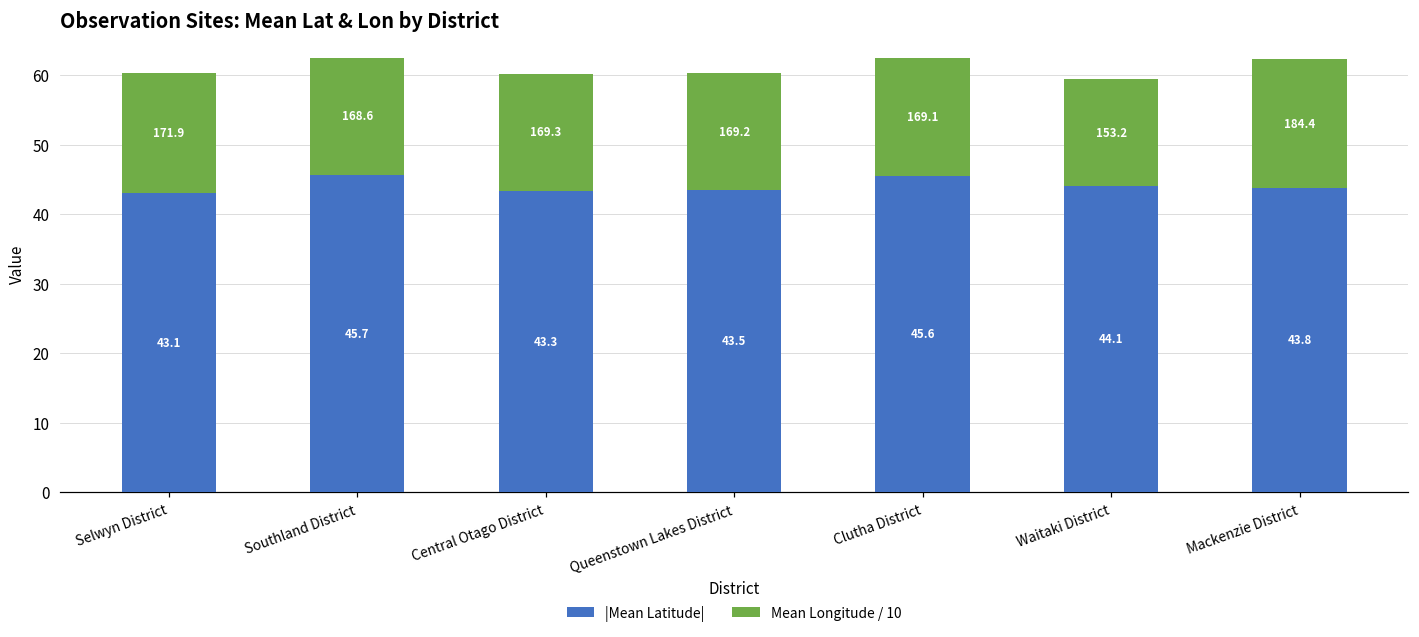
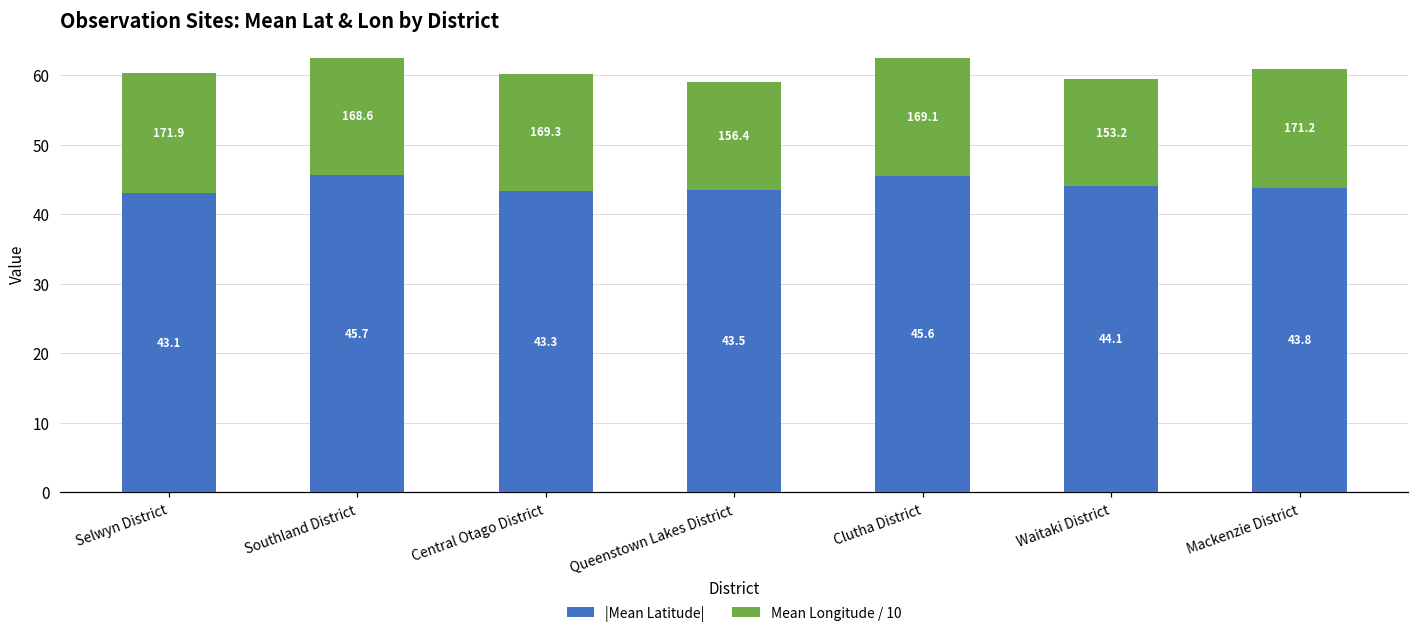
Mean Longitude / 10, Queenstown Lakes District: 169.2 -> 156.4
Mean Longitude / 10, Mackenzie District: 184.4 -> 171.2
